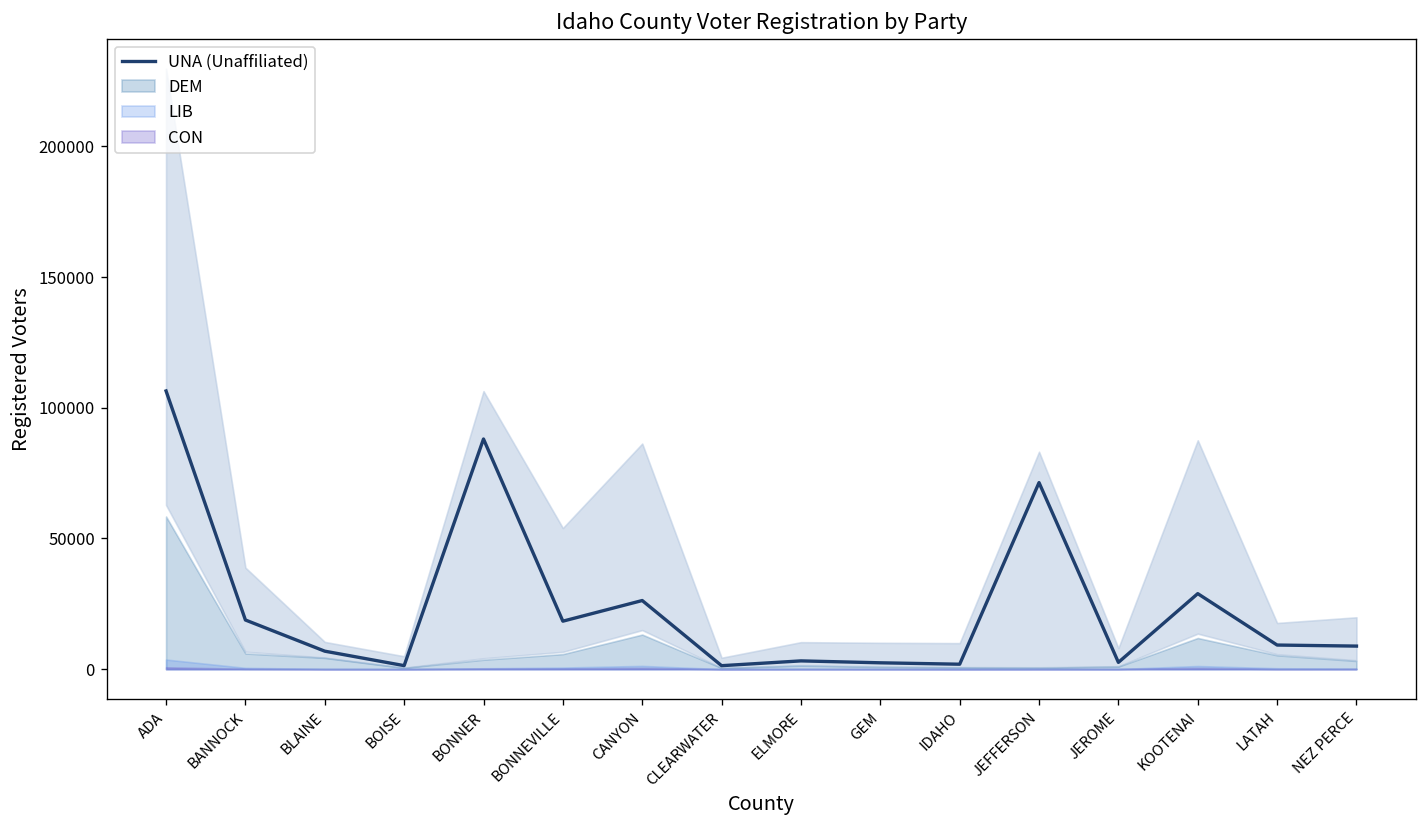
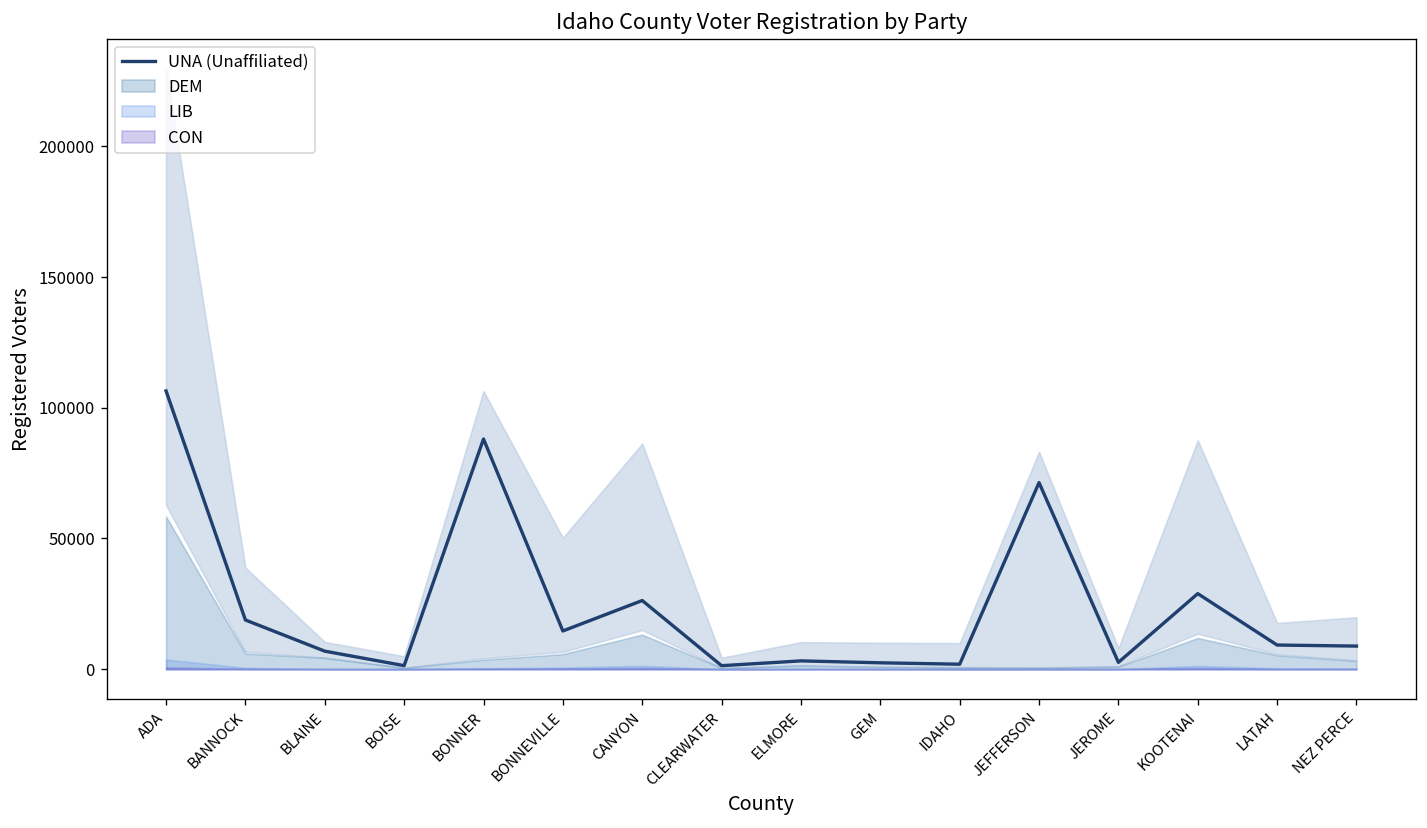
UNA (Unaffiliated), BONNEVILLE: 18000 -> 15000
